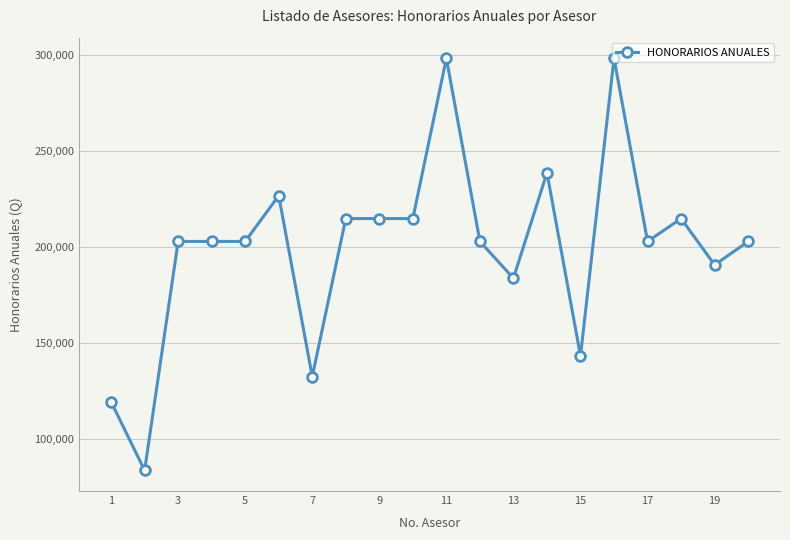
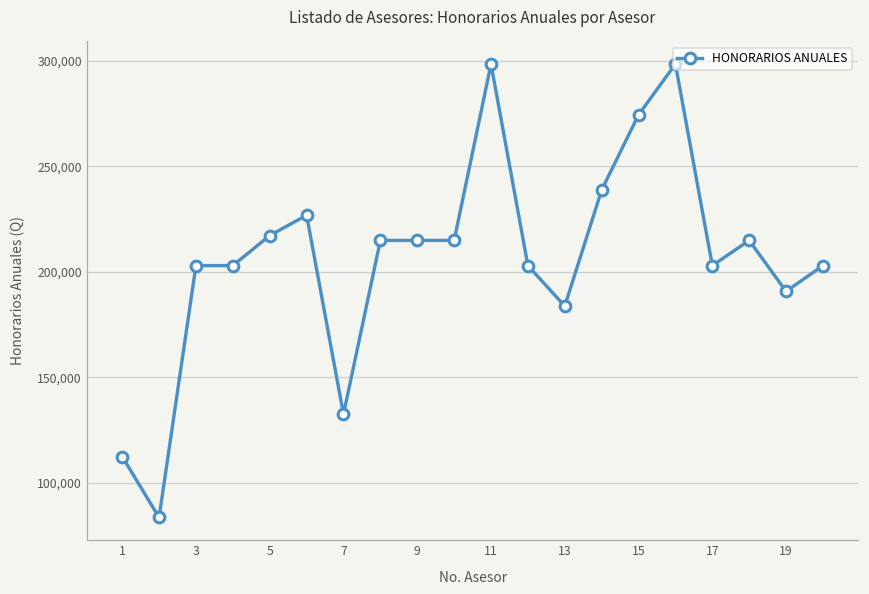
1: 119,000 -> 112,000
5: 203,000 -> 217,000
15: 143,000 -> 274,000
